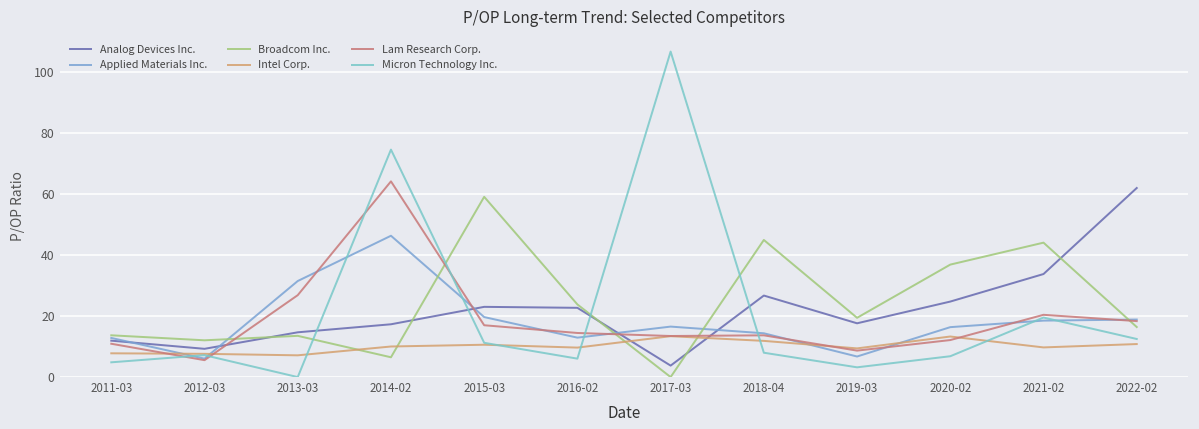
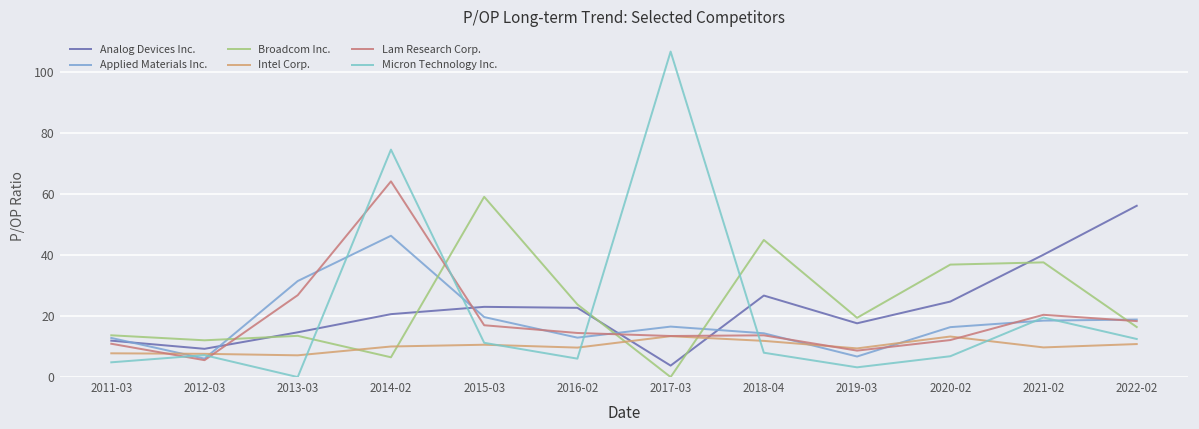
Analog Devices Inc., 2014-02: 17 -> 21
Analog Devices Inc., 2021-02: 34 -> 40
Broadcom Inc., 2021-02: 44 -> 38
Analog Devices Inc., 2022-02: 62 -> 56
